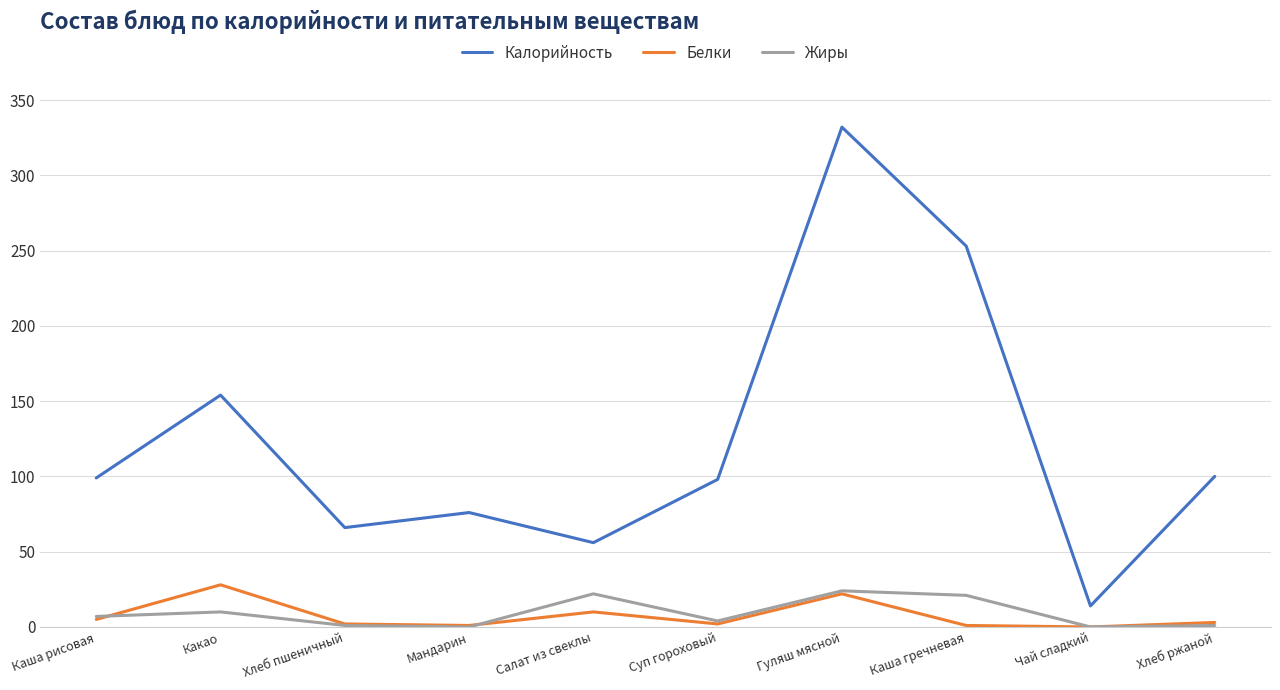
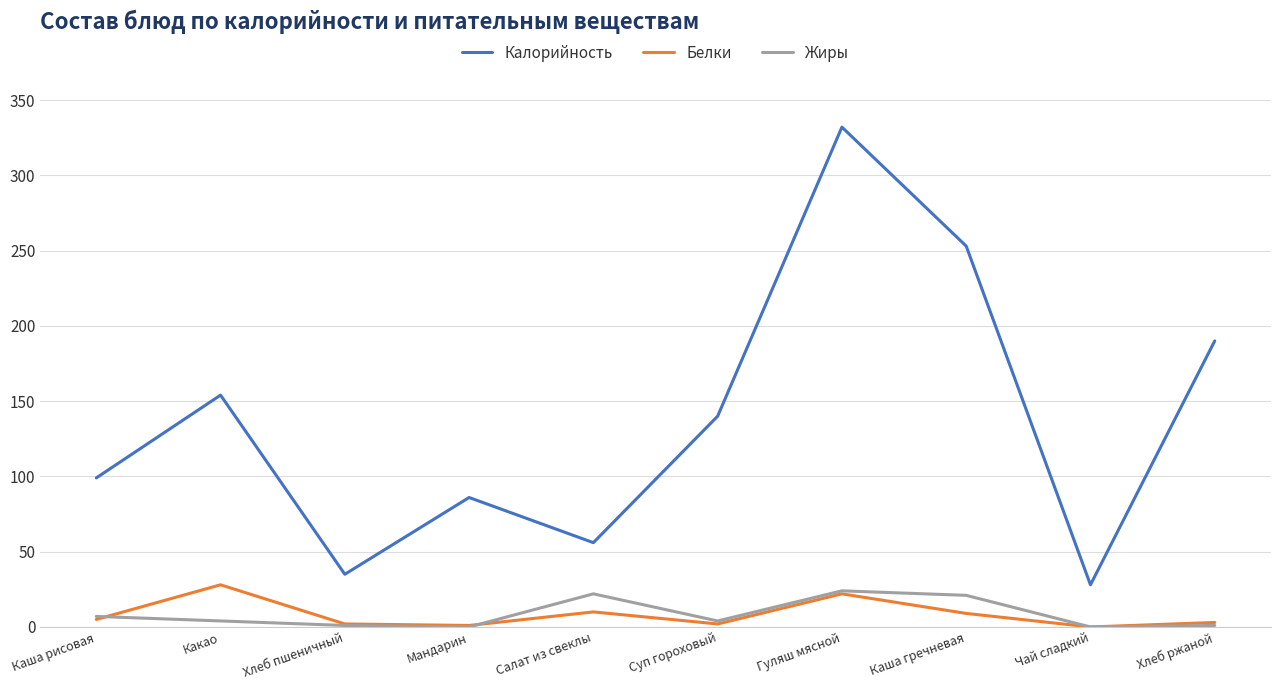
Жиры, Какао: 10 -> 4
Калорийность, Хлеб пшеничный: 66 -> 35
Калорийность, Мандарин: 76 -> 86
Калорийность, Суп гороховый: 98 -> 140
Белки, Каша гречневая: 1 -> 9
Калорийность, Чай сладкий: 14 -> 28
Калорийность, Хлеб ржаной: 100 -> 190
